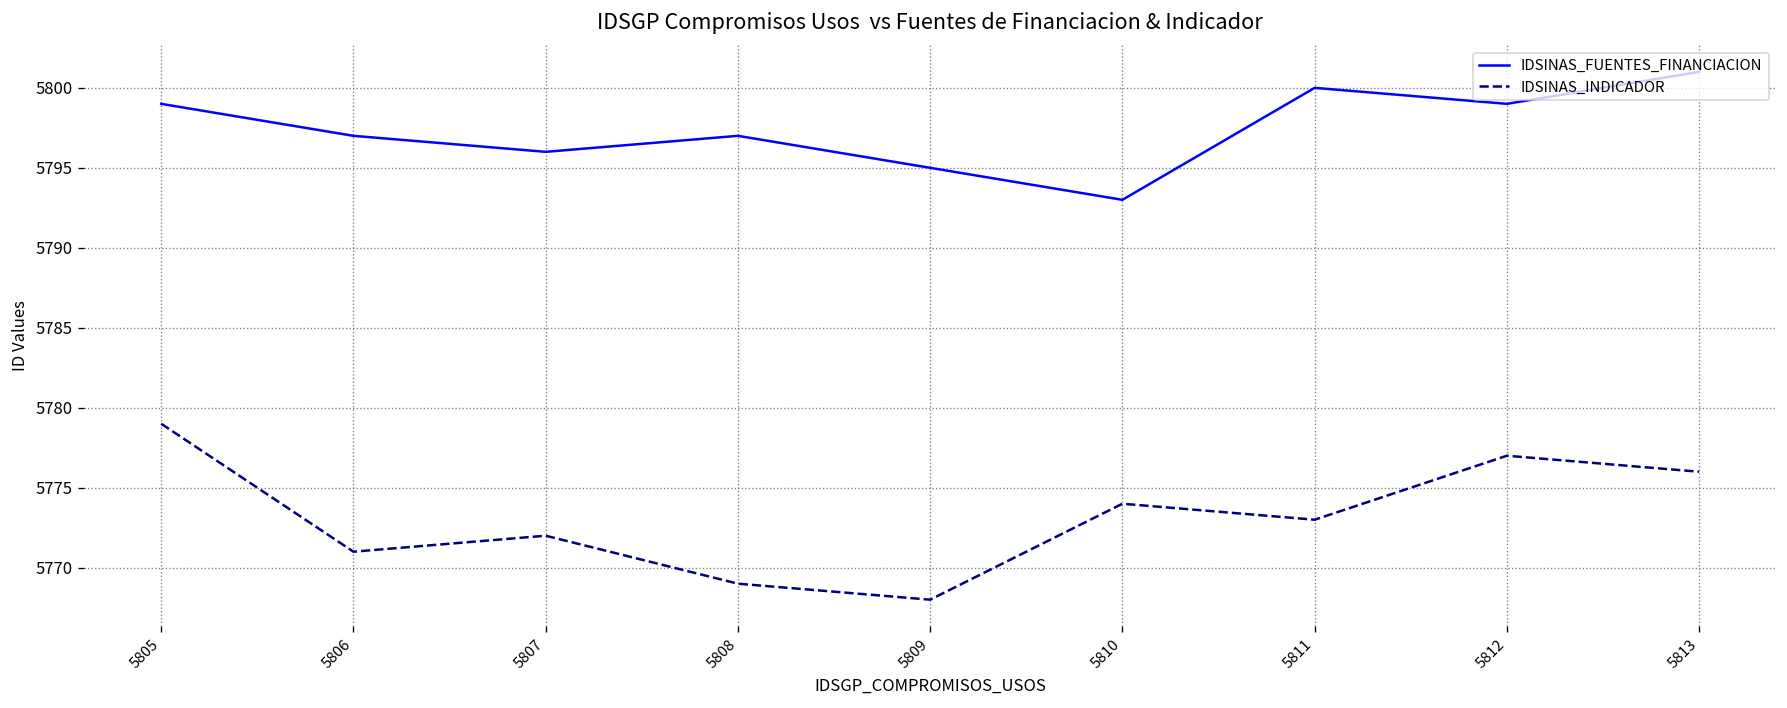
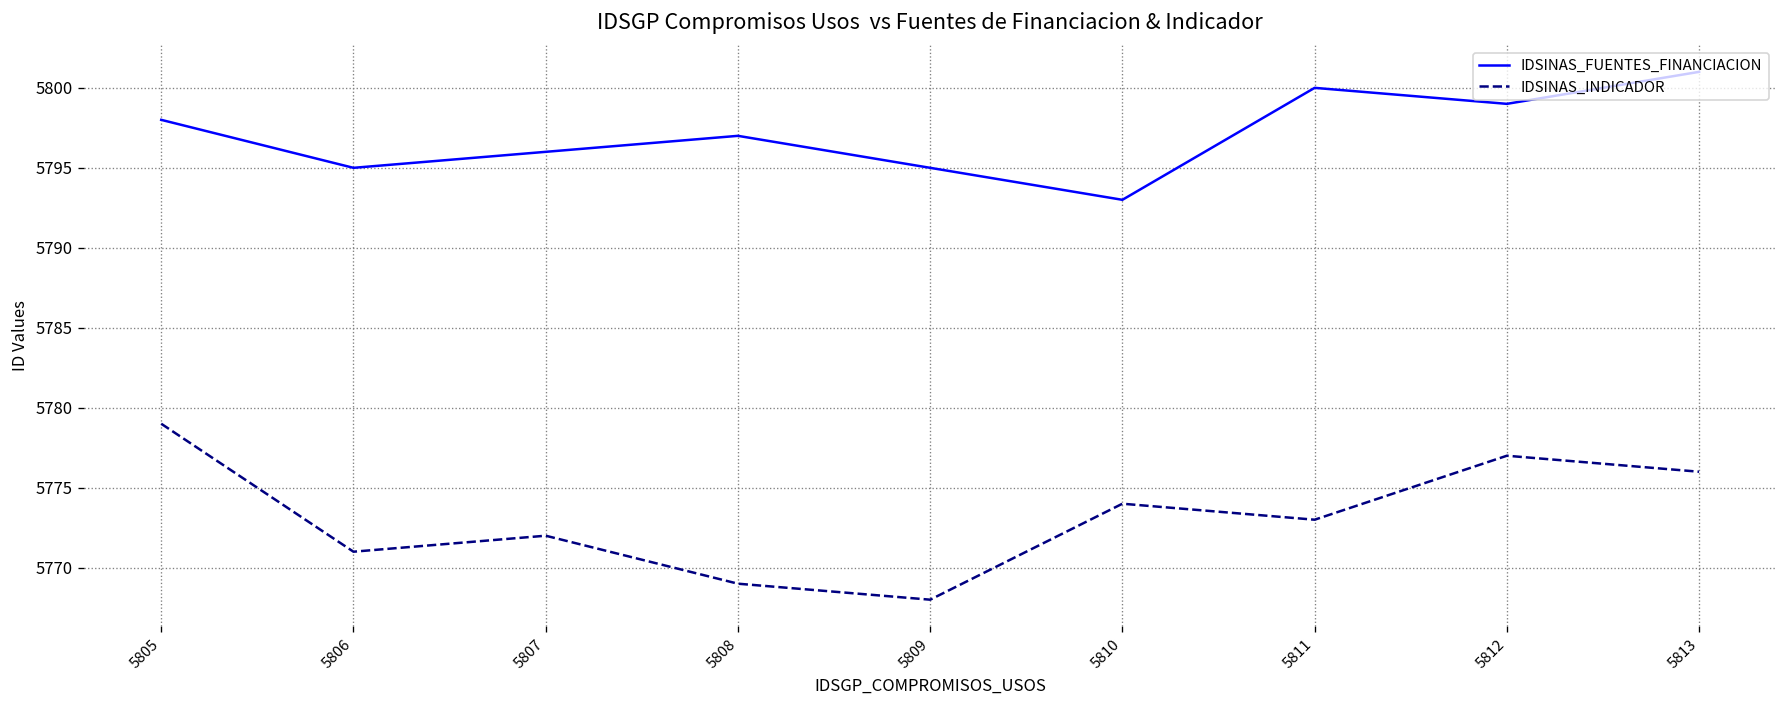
IDSINAS_FUENTES_FINANCIACION, 5805: 5799 -> 5798
IDSINAS_FUENTES_FINANCIACION, 5806: 5797 -> 5795
